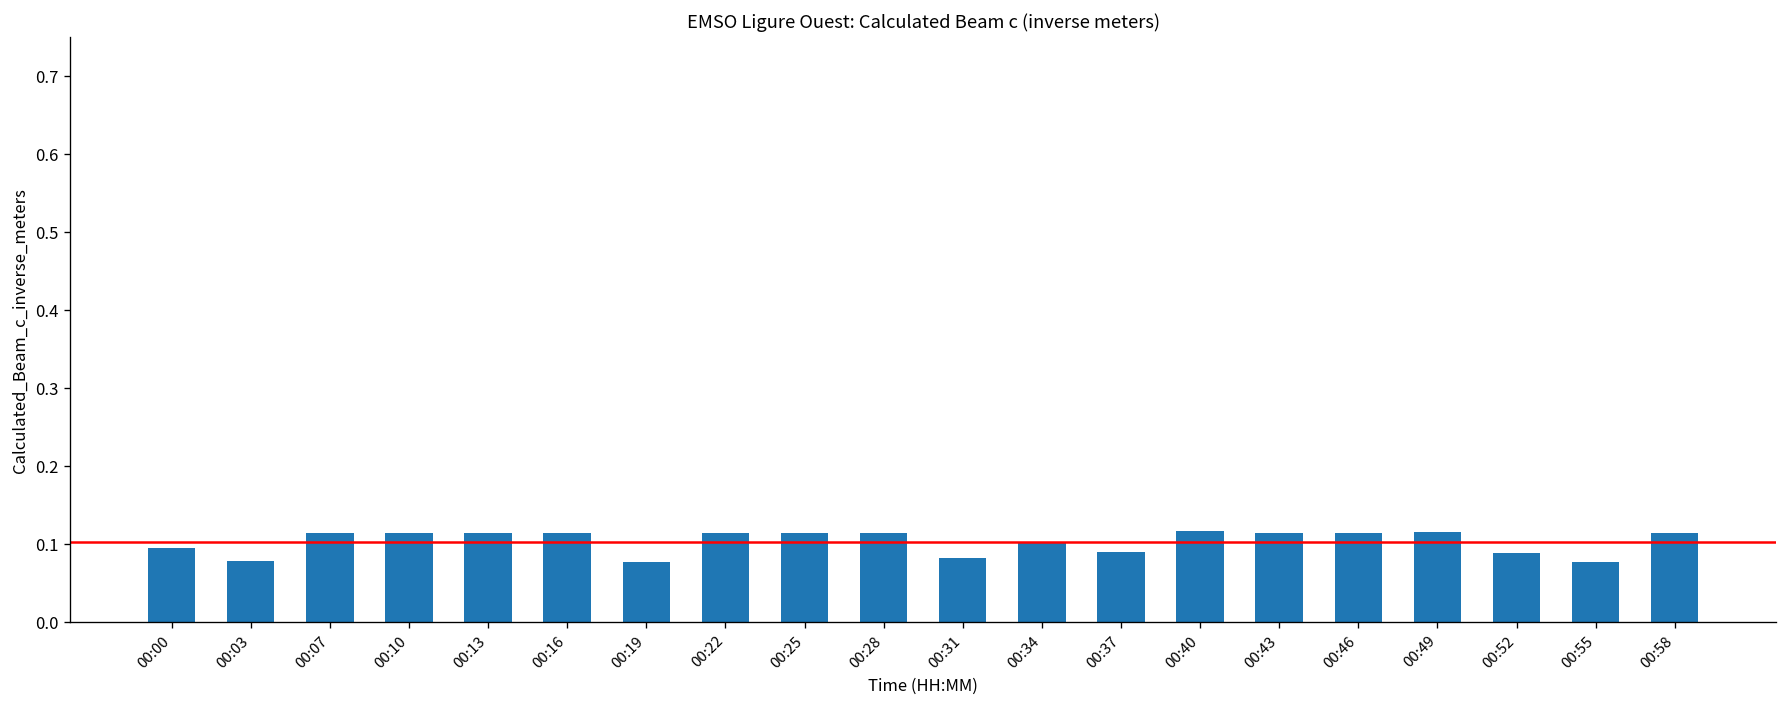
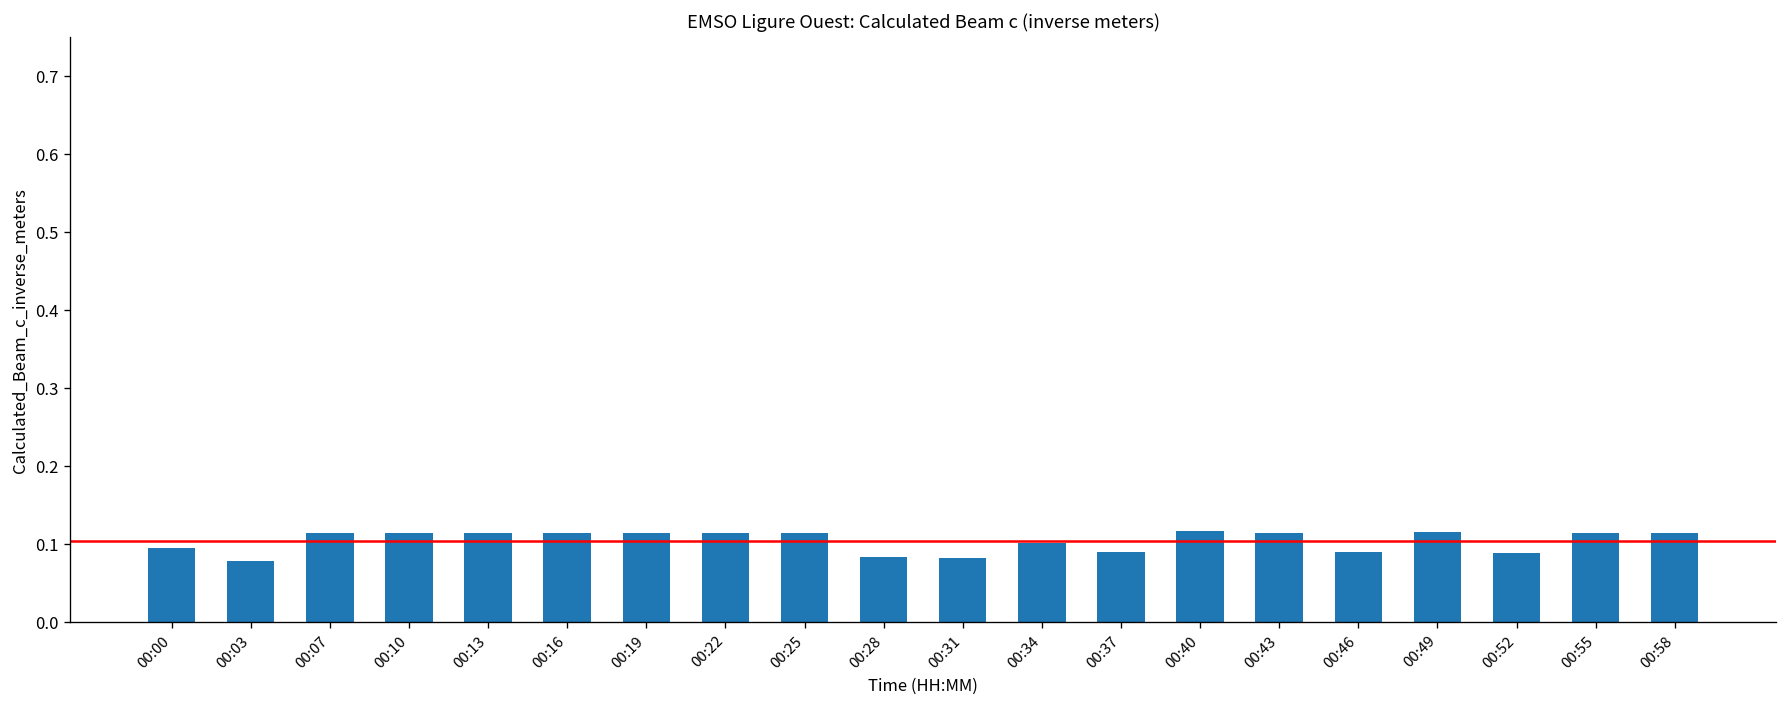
00:19: 0.08 -> 0.11
00:28: 0.11 -> 0.08
00:46: 0.11 -> 0.09
00:55: 0.08 -> 0.11
